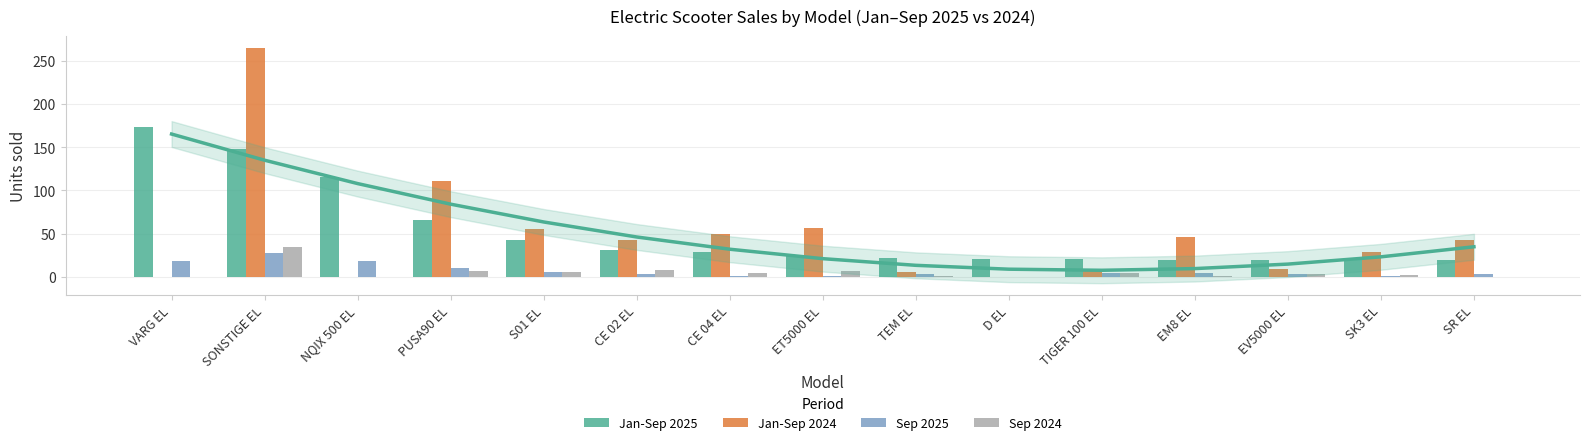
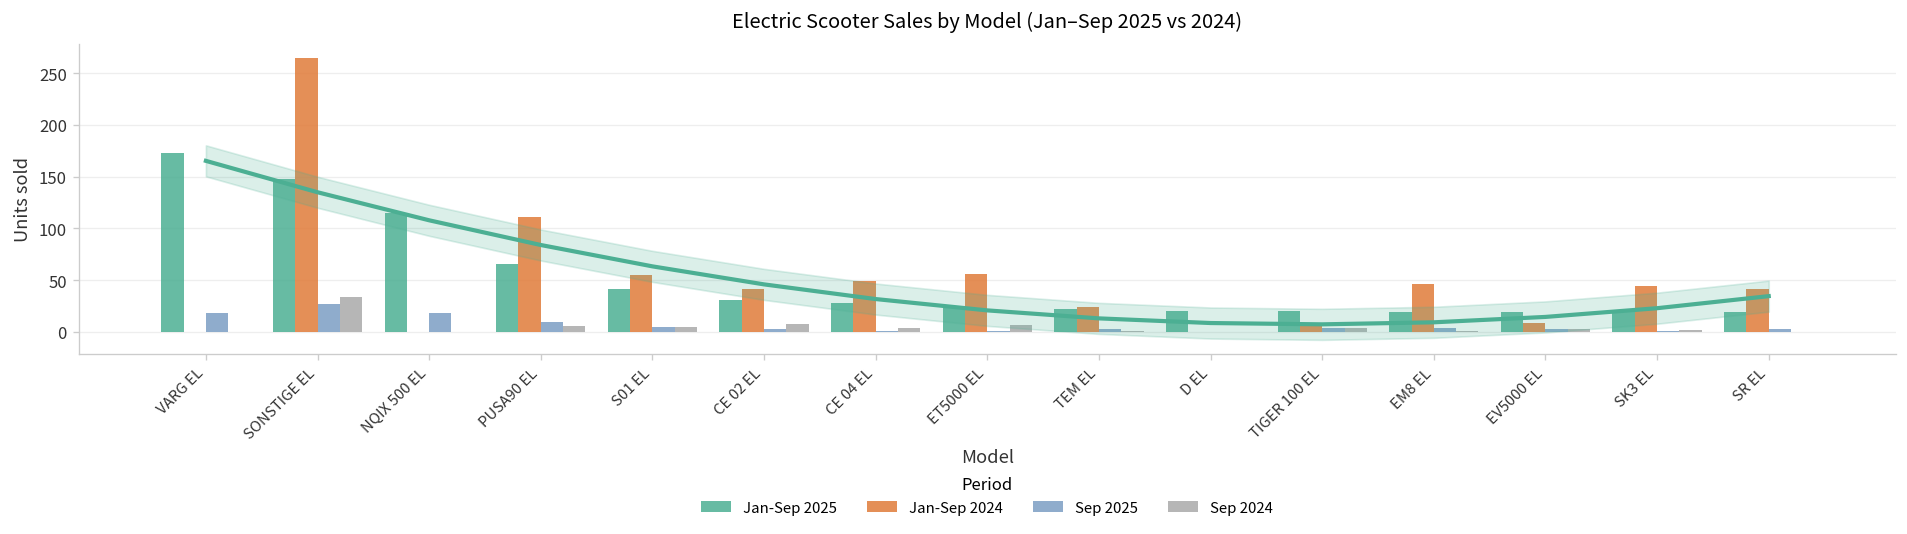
Jan-Sep 2024, TEM EL: 10 -> 20
Jan-Sep 2024, SK3 EL: 30 -> 40
